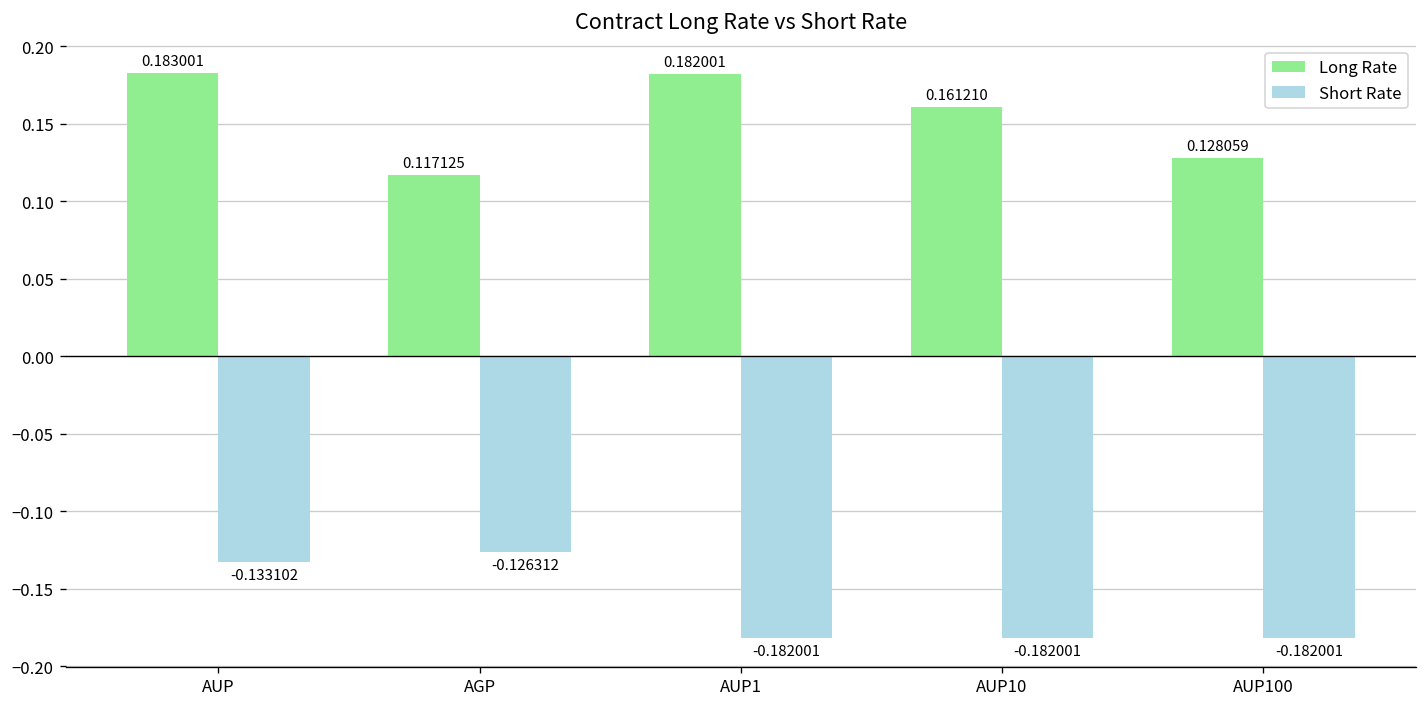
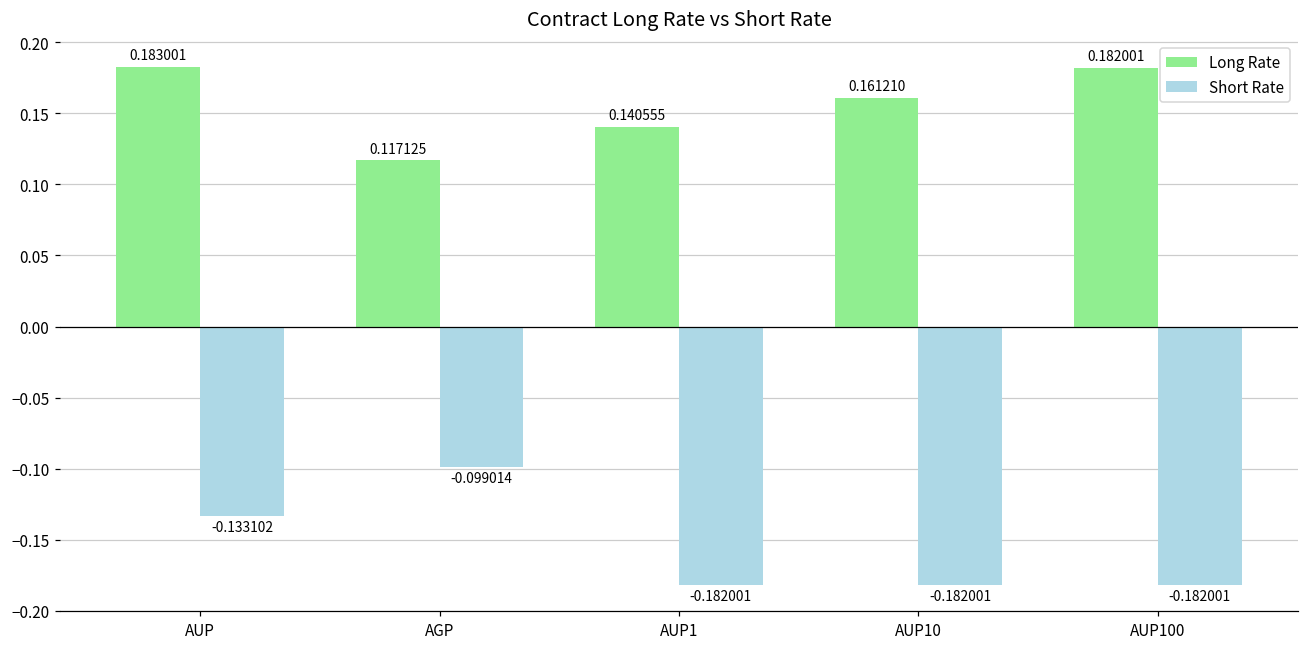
Short Rate, AGP: -0.126312 -> -0.099014
Long Rate, AUP1: 0.182001 -> 0.140555
Long Rate, AUP100: 0.128059 -> 0.182001
